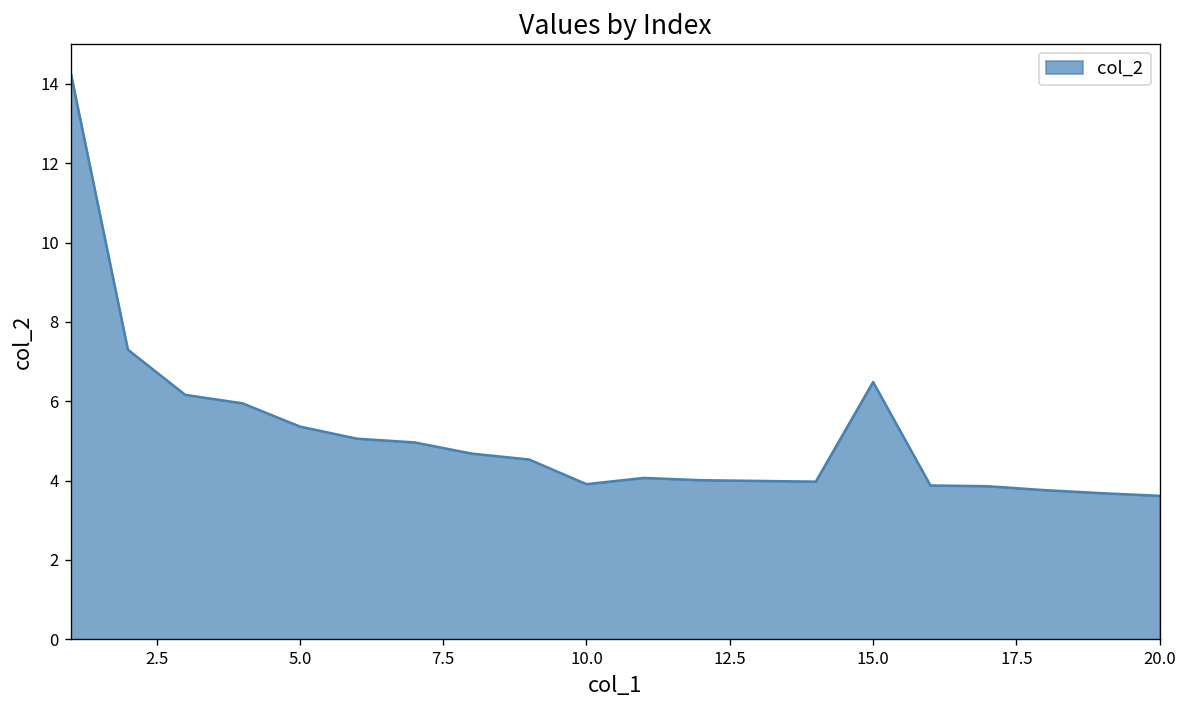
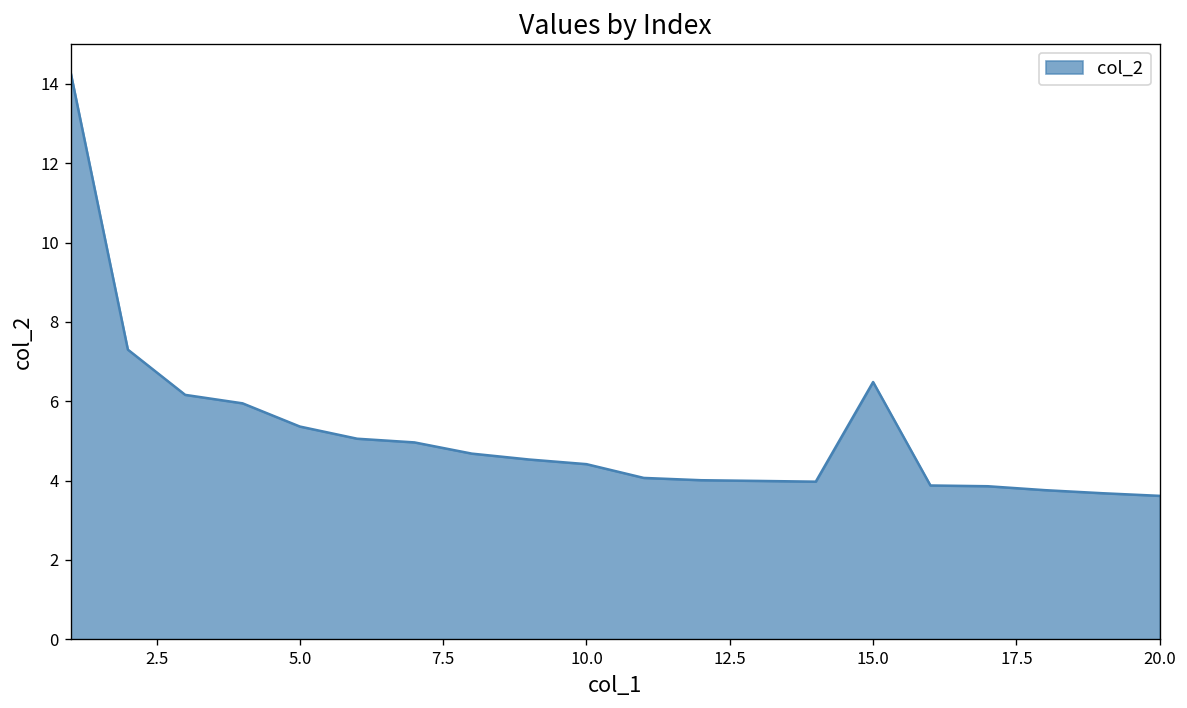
10.0: 3.9 -> 4.4
